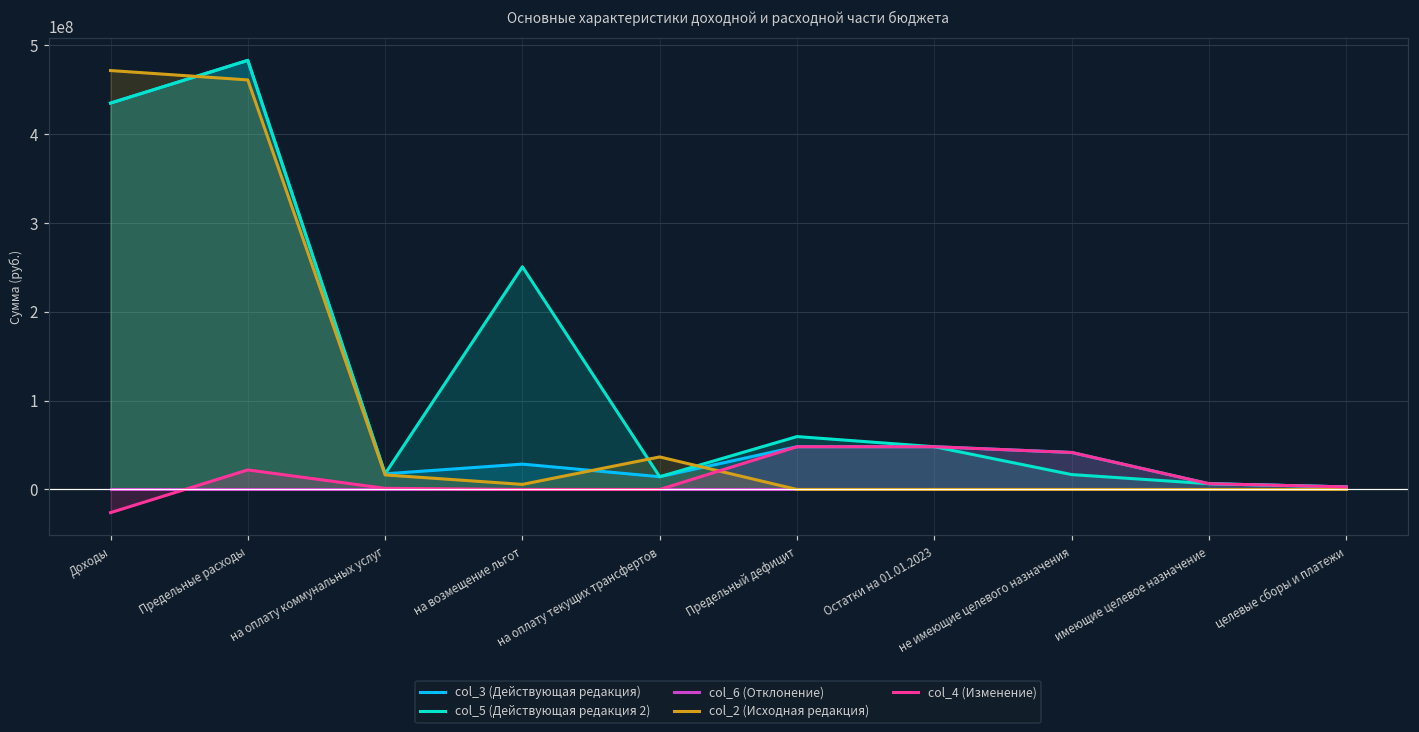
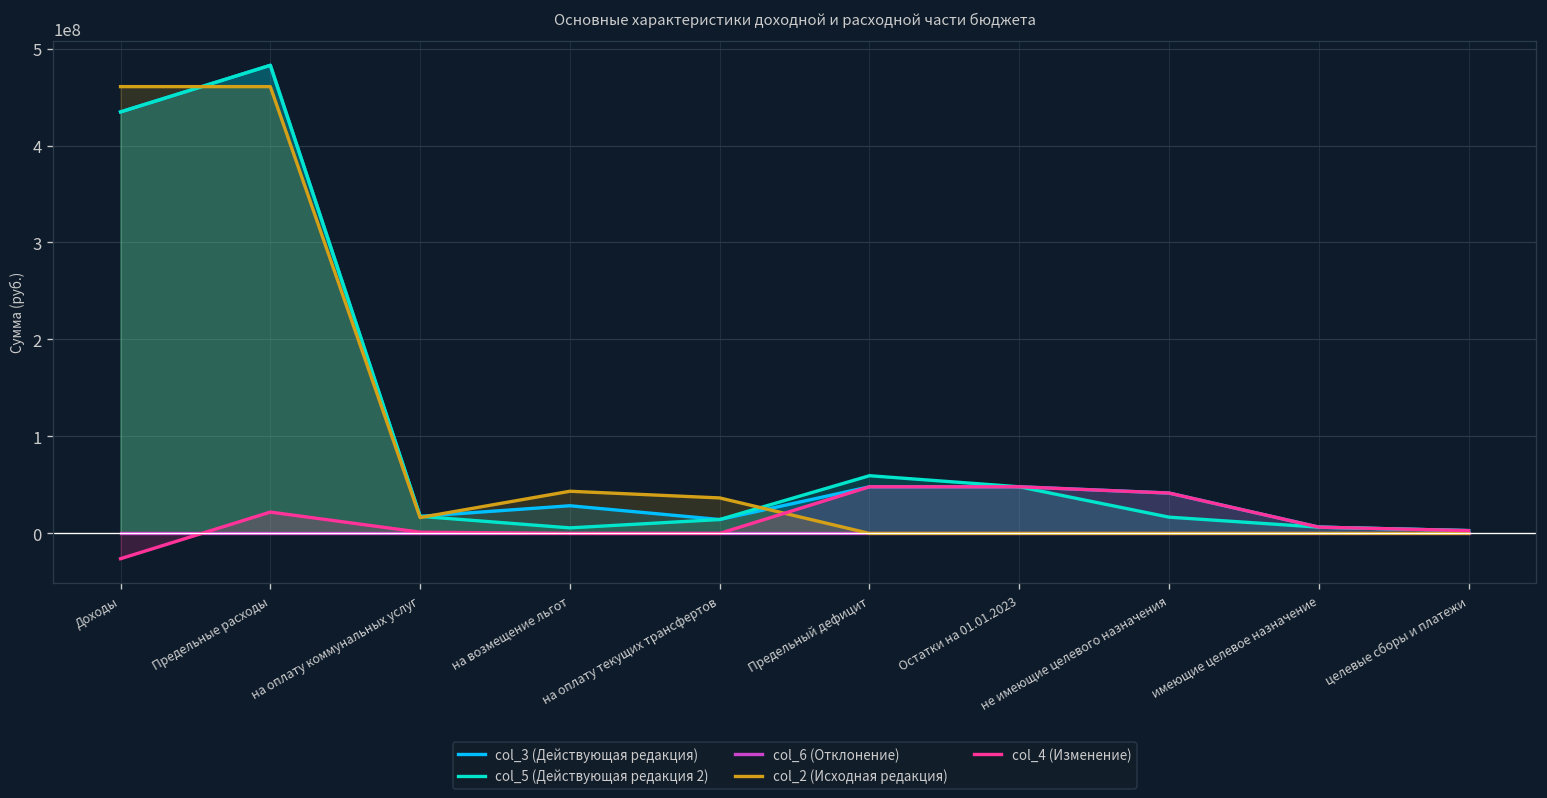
col_2 (Исходная редакция), Доходы: 470000000 -> 460000000
col_5 (Действующая редакция 2), на возмещение льгот: 250000000 -> 10000000
col_2 (Исходная редакция), на возмещение льгот: 10000000 -> 40000000
